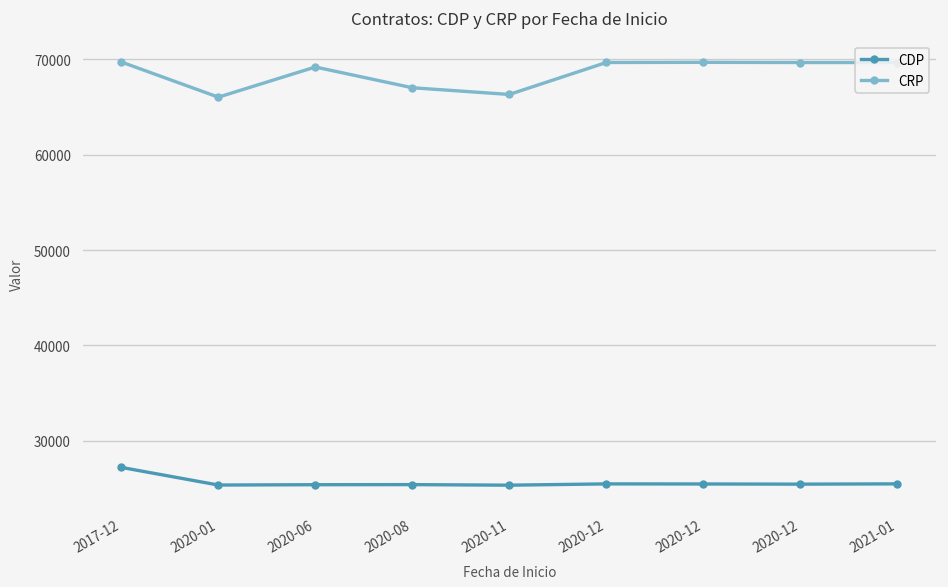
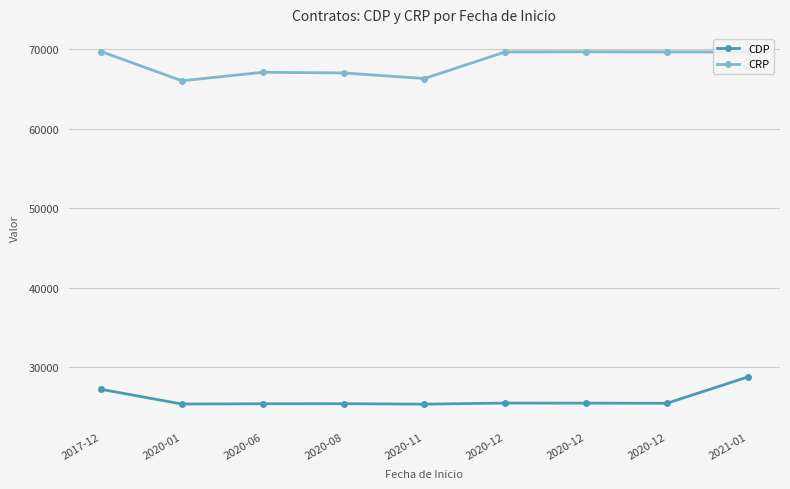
CRP, 2020-06: 69000 -> 67000
CDP, 2021-01: 26000 -> 29000
